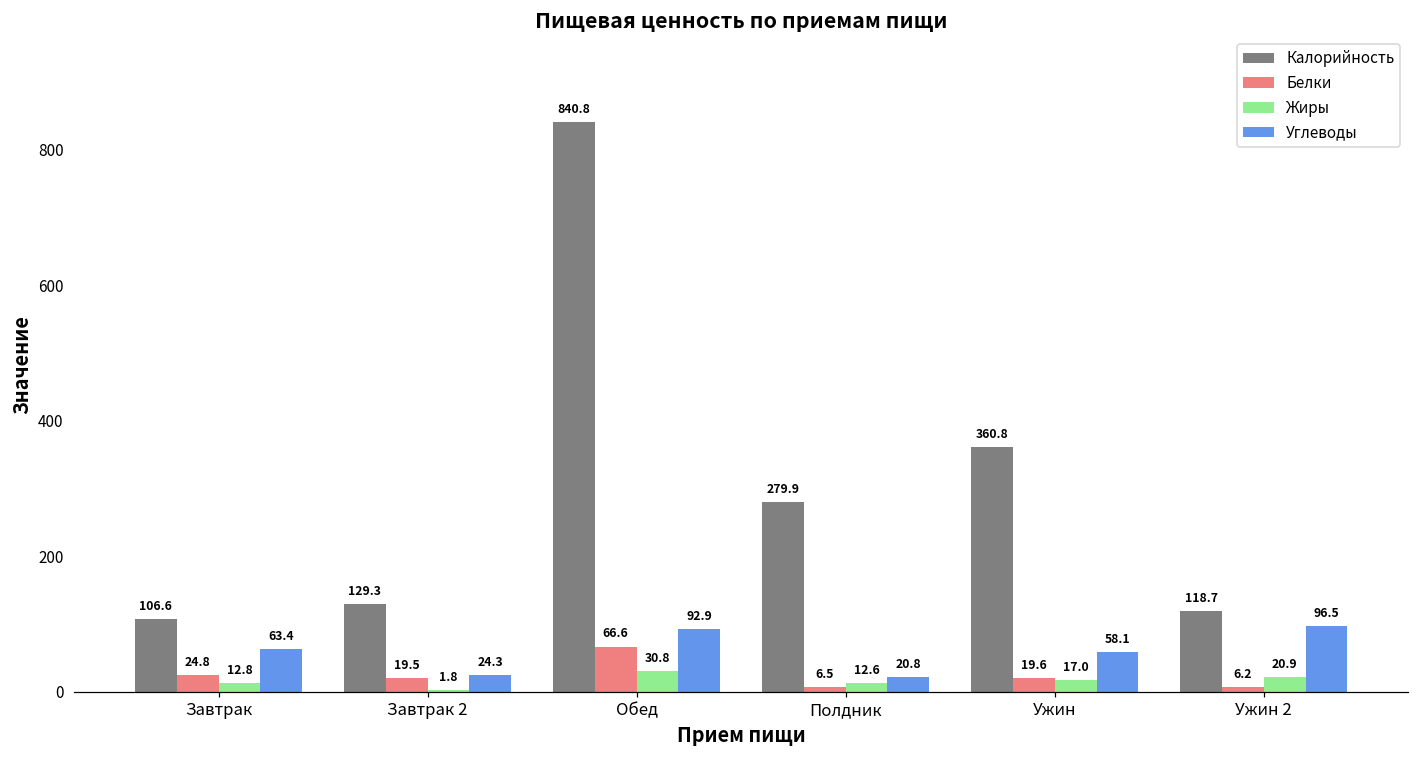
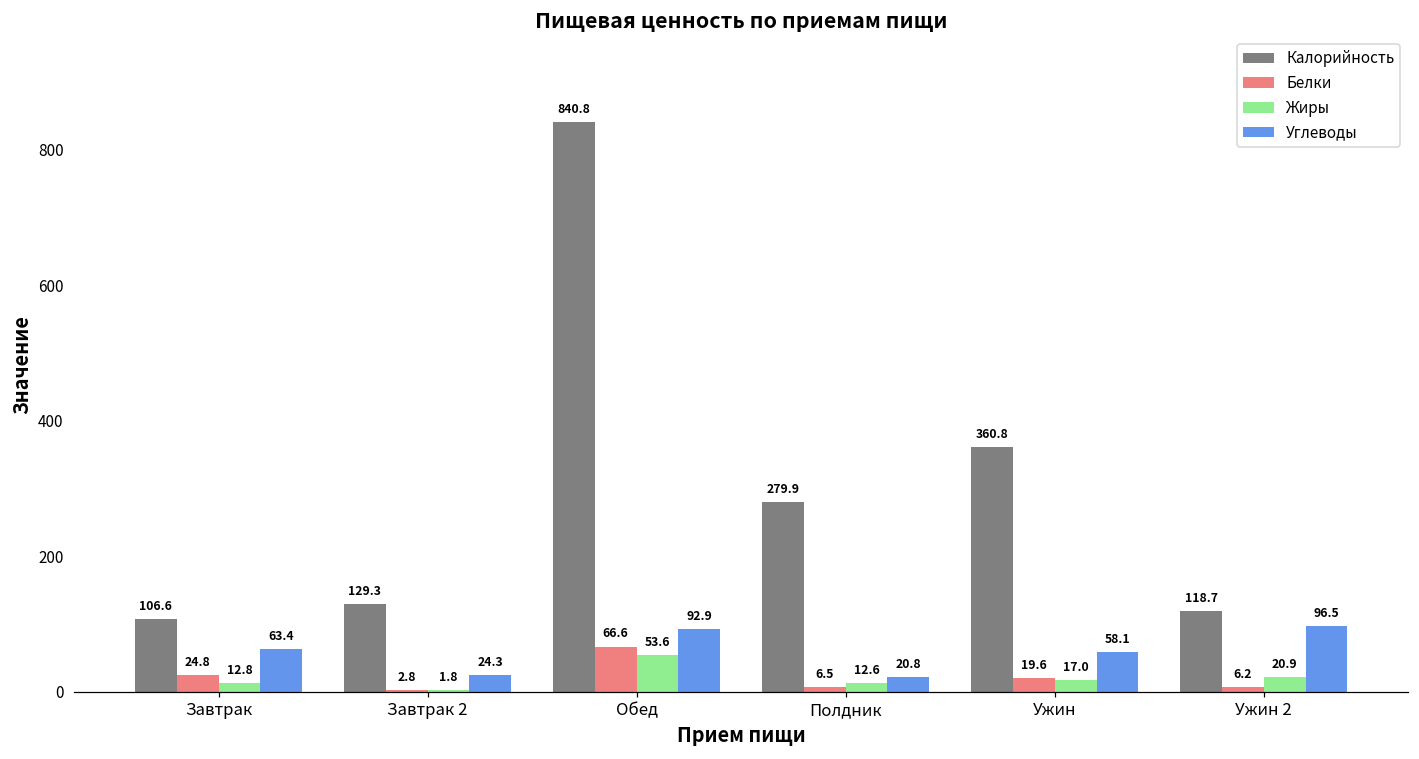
Белки, Завтрак 2: 19.5 -> 2.8
Жиры, Обед: 30.8 -> 53.6
